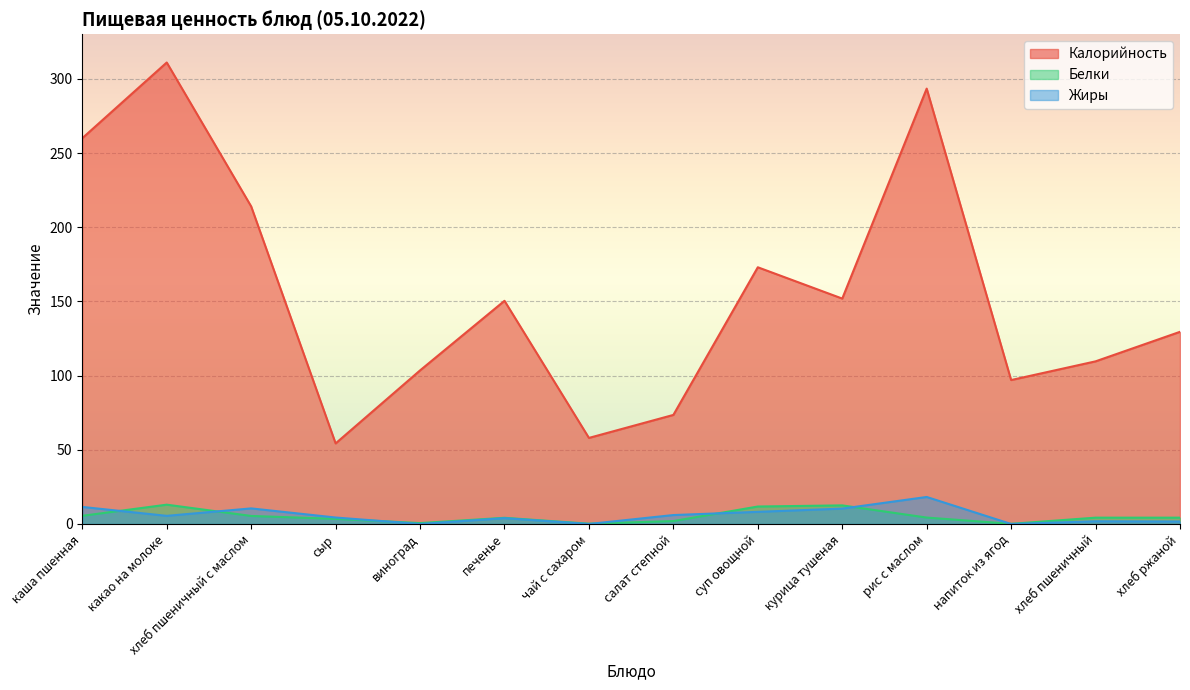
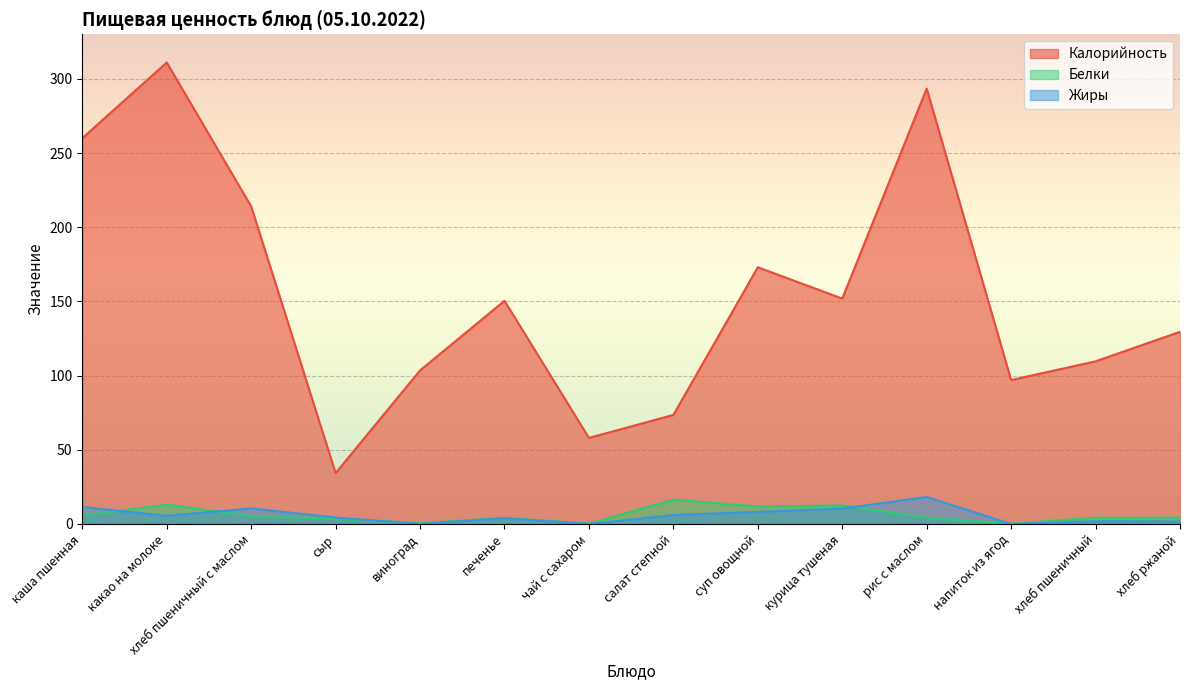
Калорийность, сыр: 54 -> 34
Белки, салат степной: 2 -> 16
